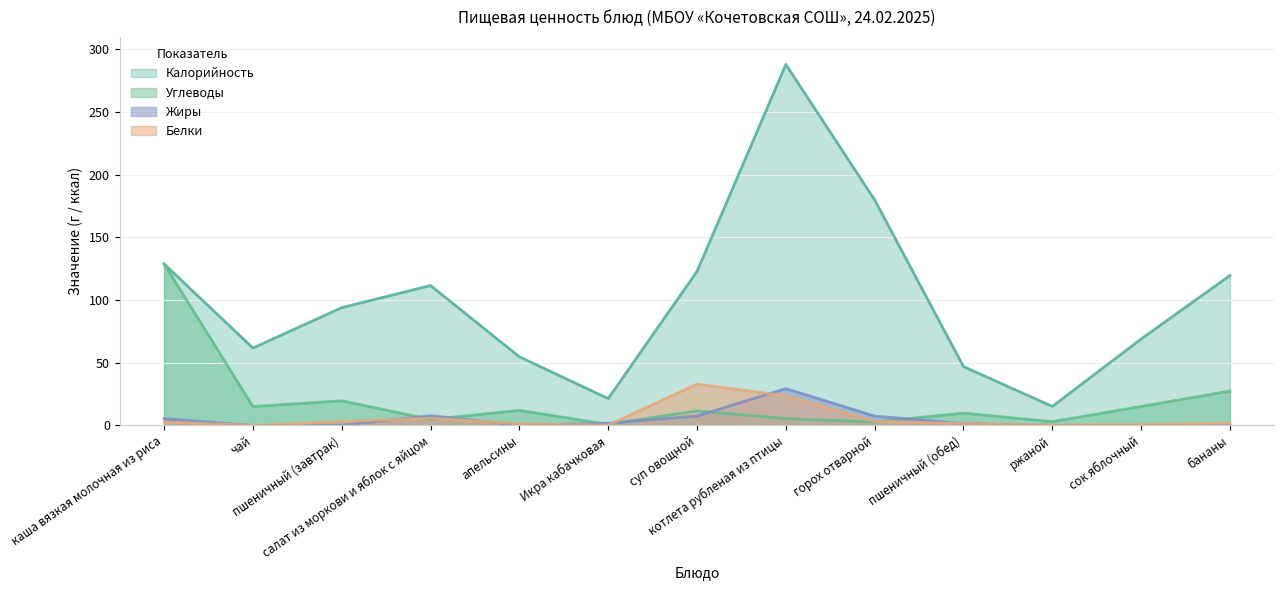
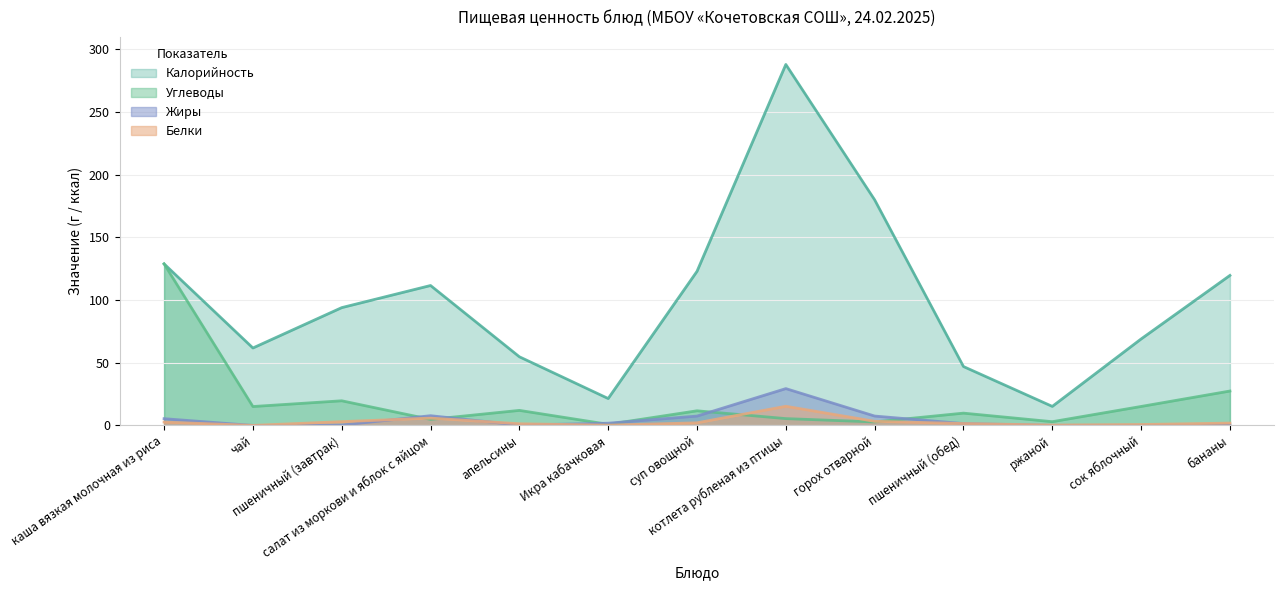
Белки, суп овощной: 33 -> 2
Белки, котлета рубленая из птицы: 24 -> 15
